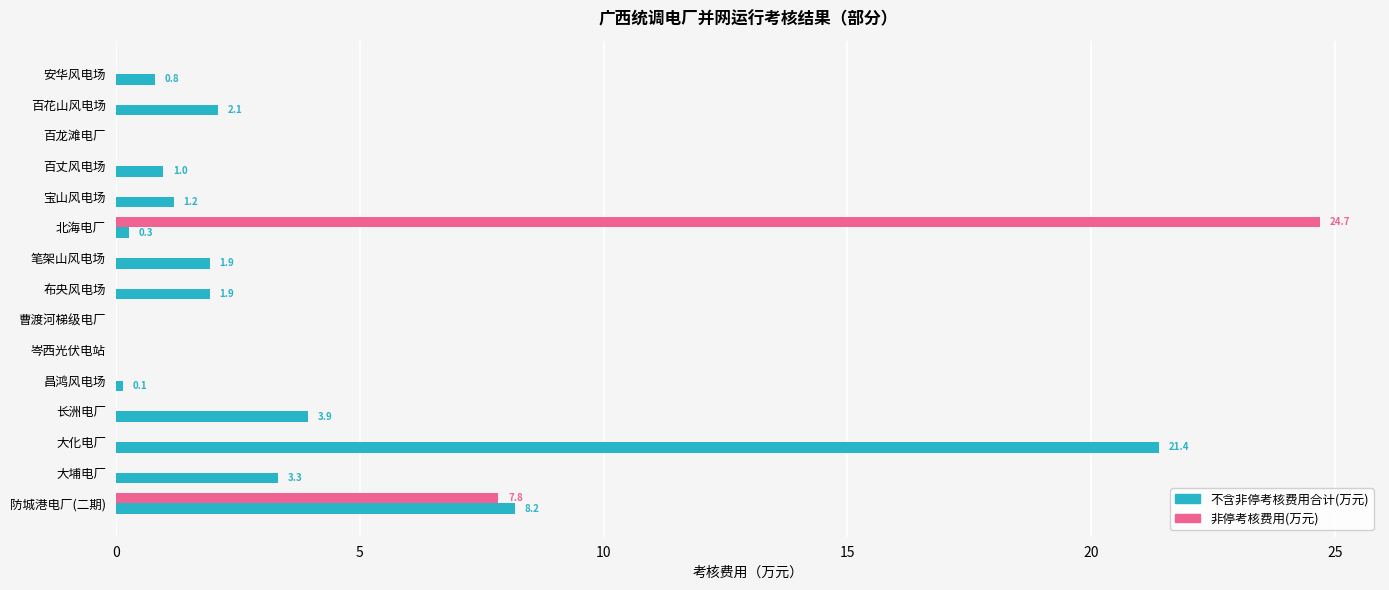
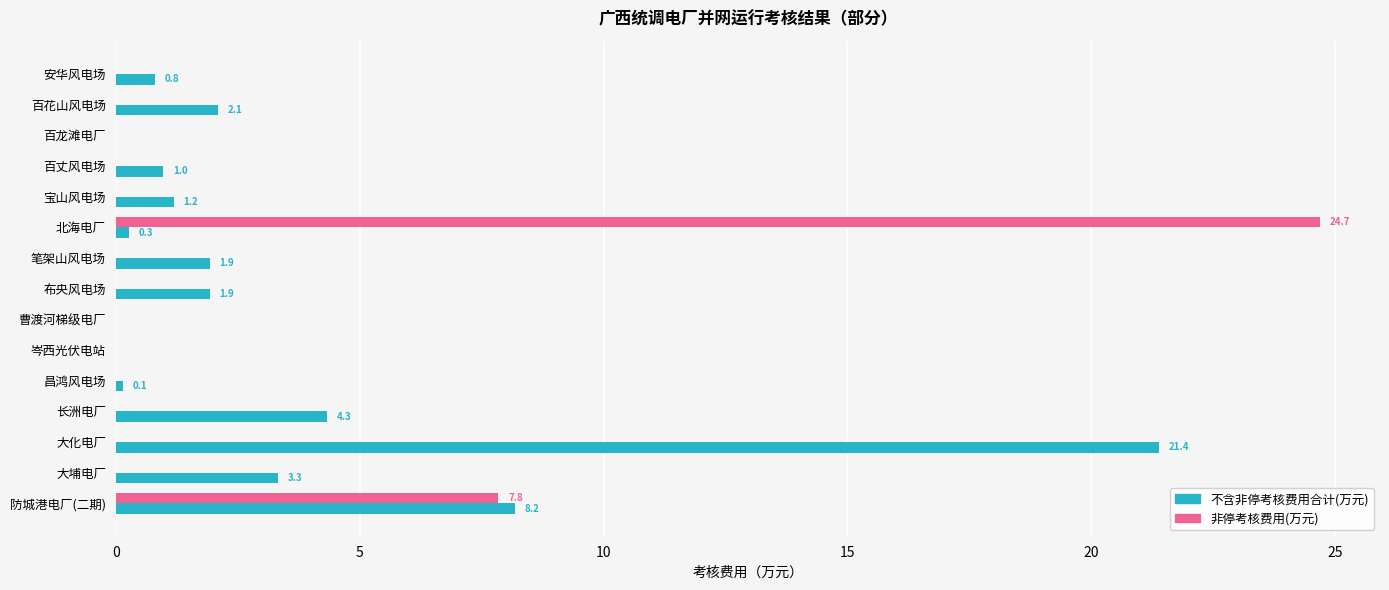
不含非停考核费用合计(万元), 长洲电厂: 3.9 -> 4.3
